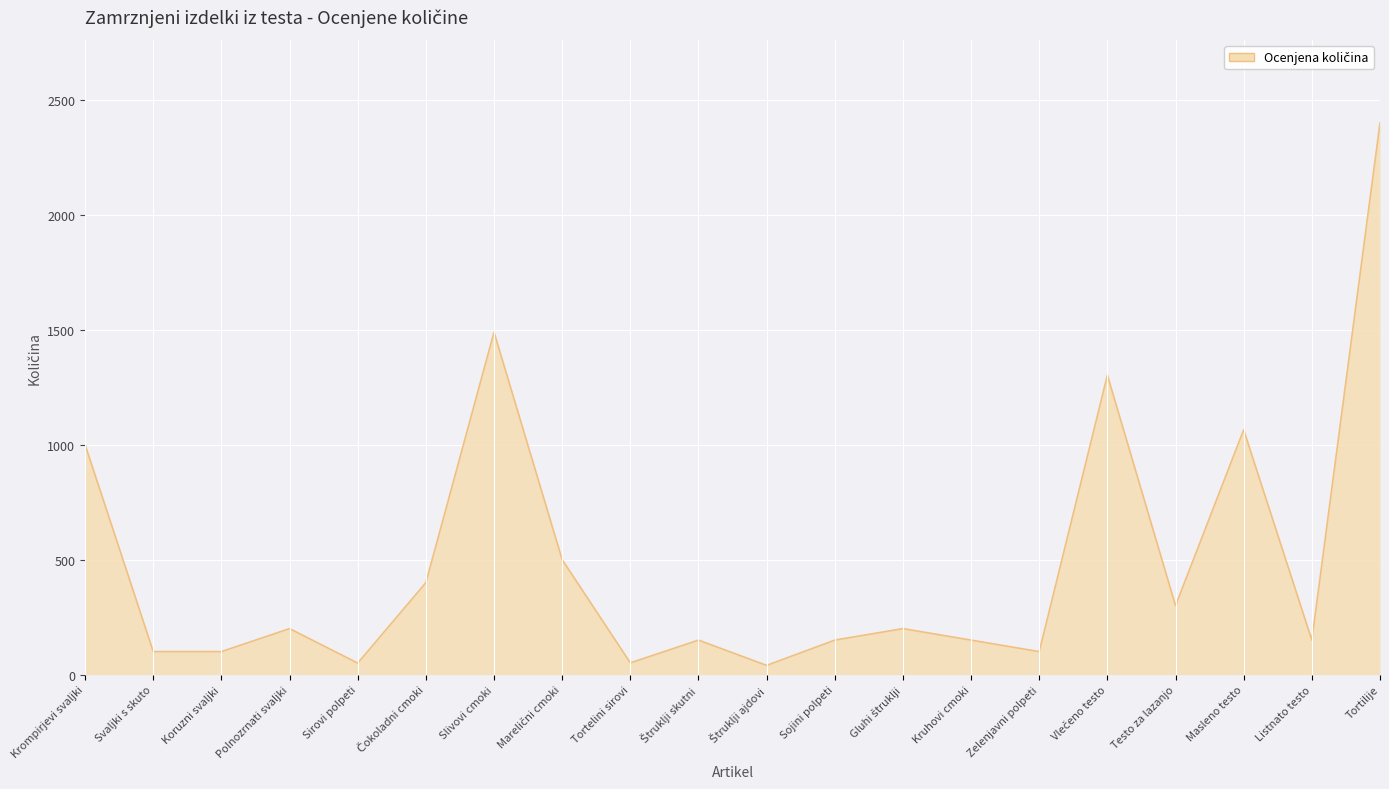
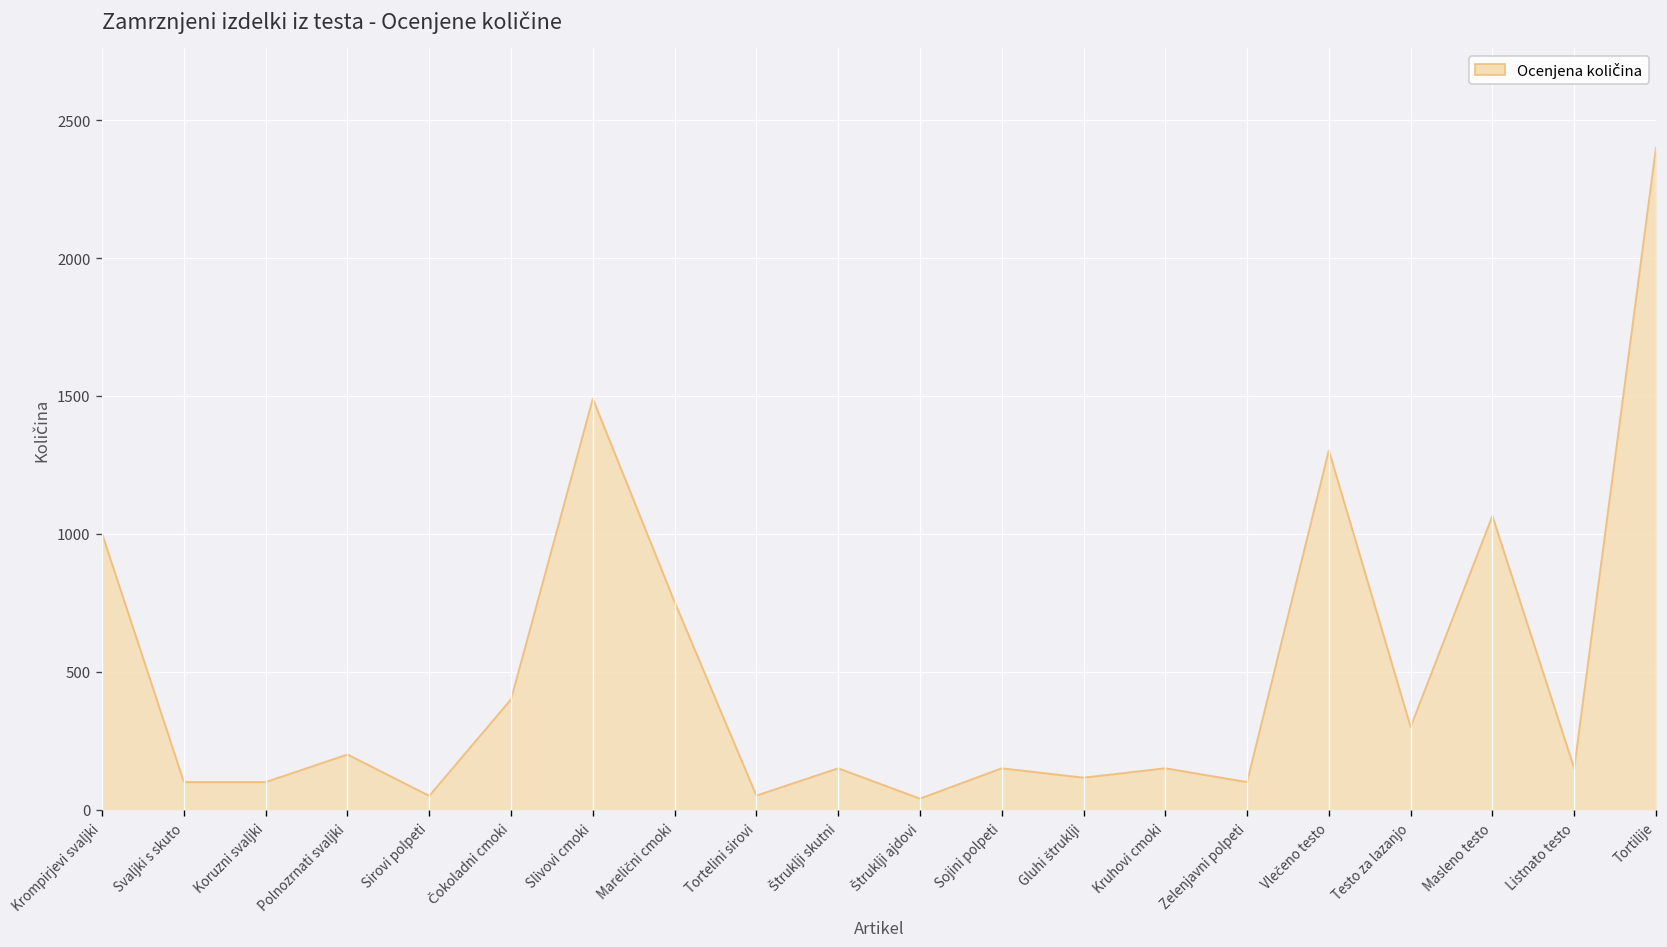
Marelični cmoki: 500 -> 750
Gluhi štruklji: 200 -> 120
